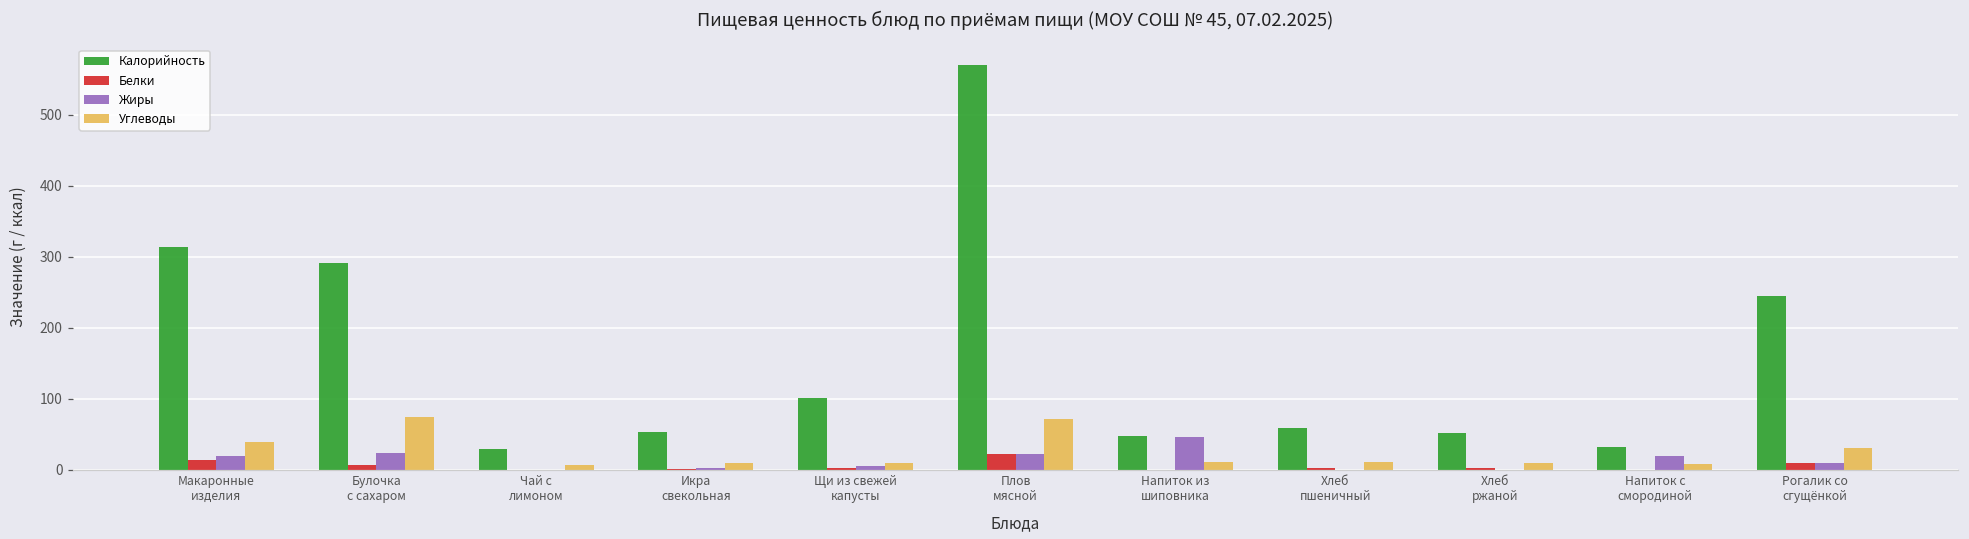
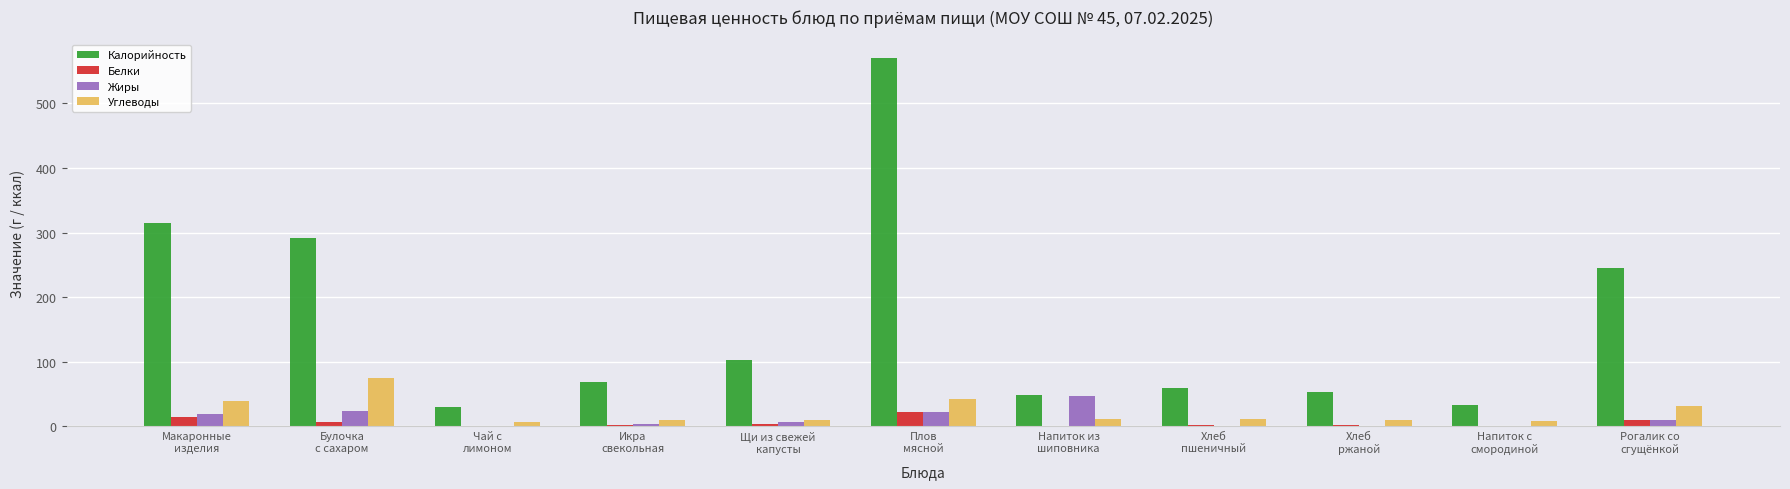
Калорийность, Икра свекольная: 50 -> 70
Углеводы, Плов мясной: 70 -> 40
Жиры, Напиток с смородиной: 20 -> 0
